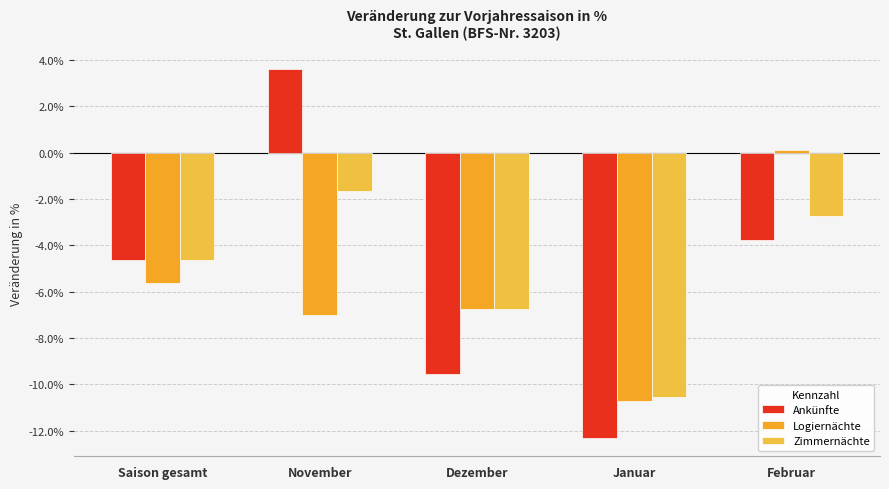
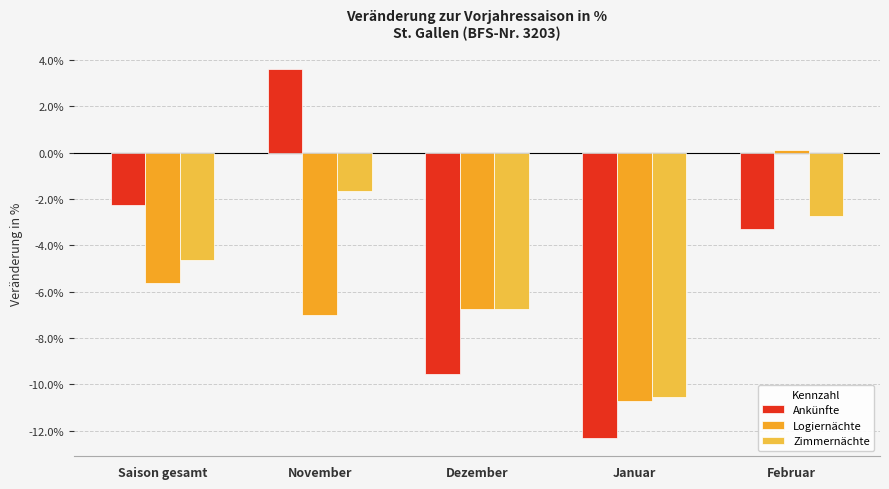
Ankünfte, Saison gesamt: -4.6% -> -2.3%
Ankünfte, Februar: -3.8% -> -3.3%
